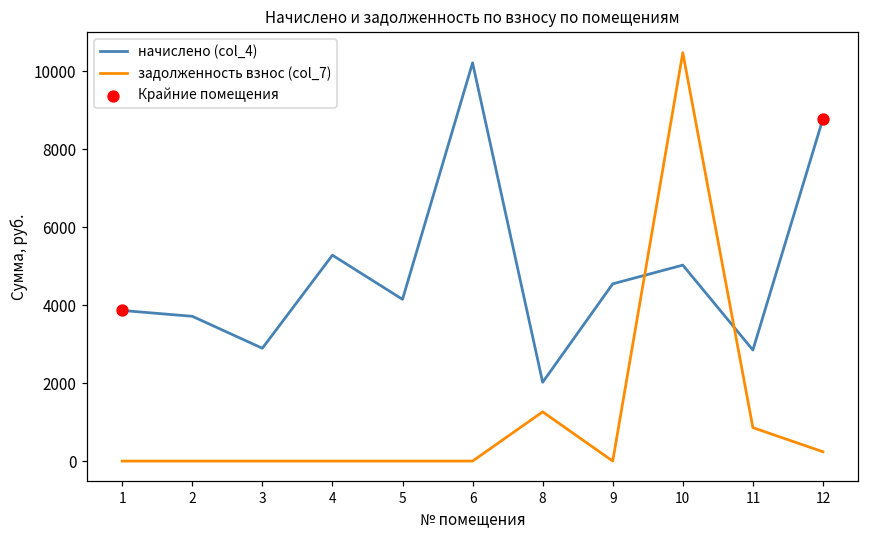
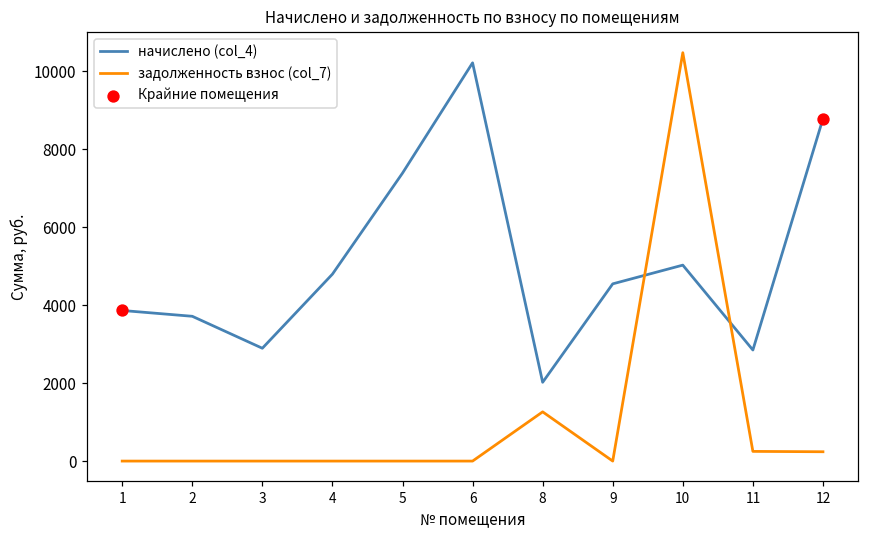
начислено (col_4), 4: 5300 -> 4800
начислено (col_4), 5: 4100 -> 7400
задолженность взнос (col_7), 11: 900 -> 200
